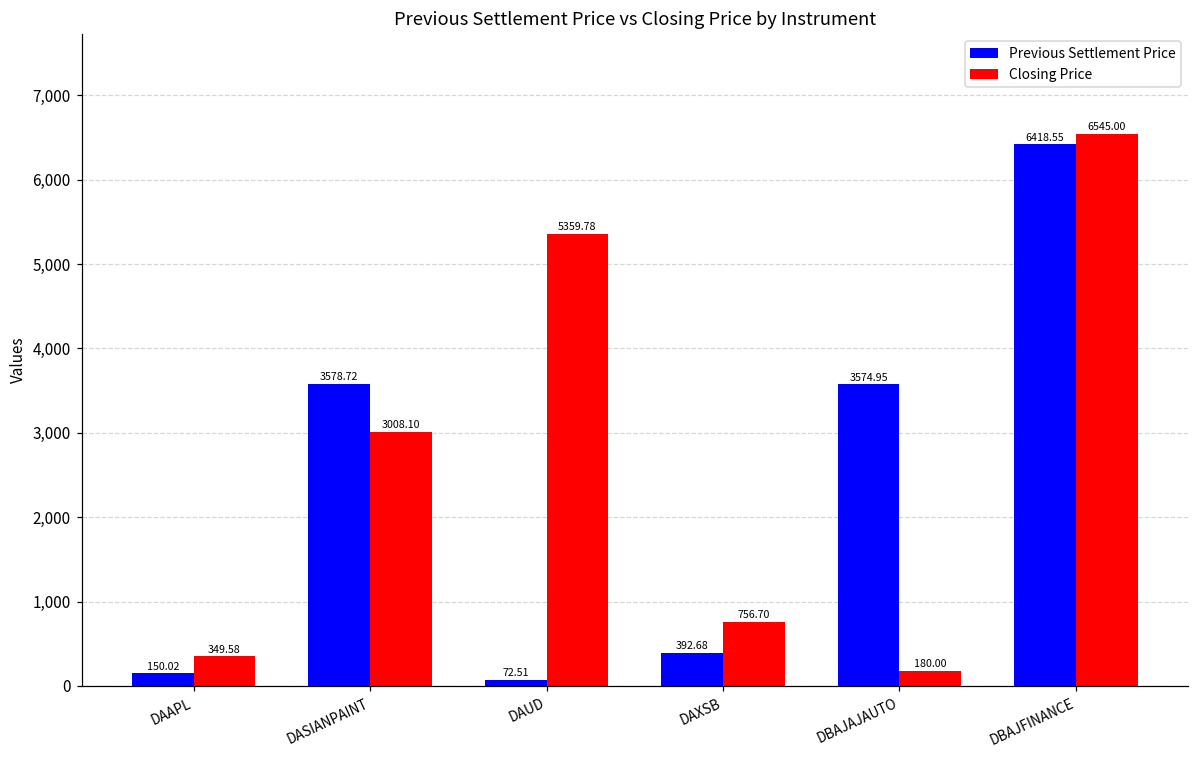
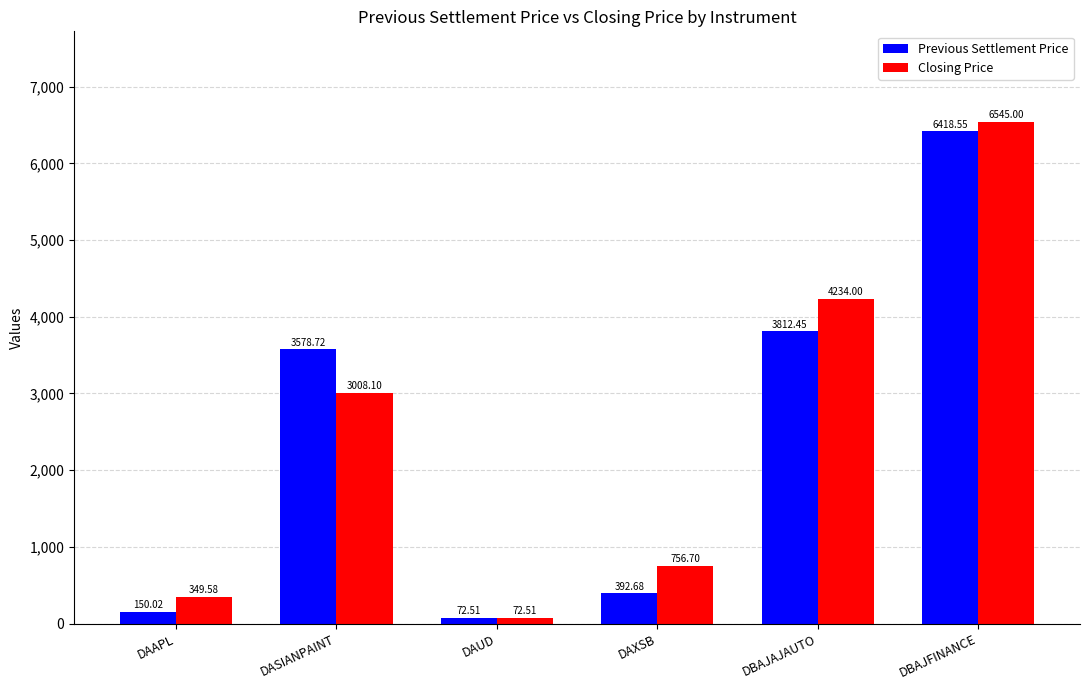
Closing Price, DAUD: 5359.78 -> 72.51
Previous Settlement Price, DBAJAJAUTO: 3574.95 -> 3812.45
Closing Price, DBAJAJAUTO: 180.00 -> 4234.00
